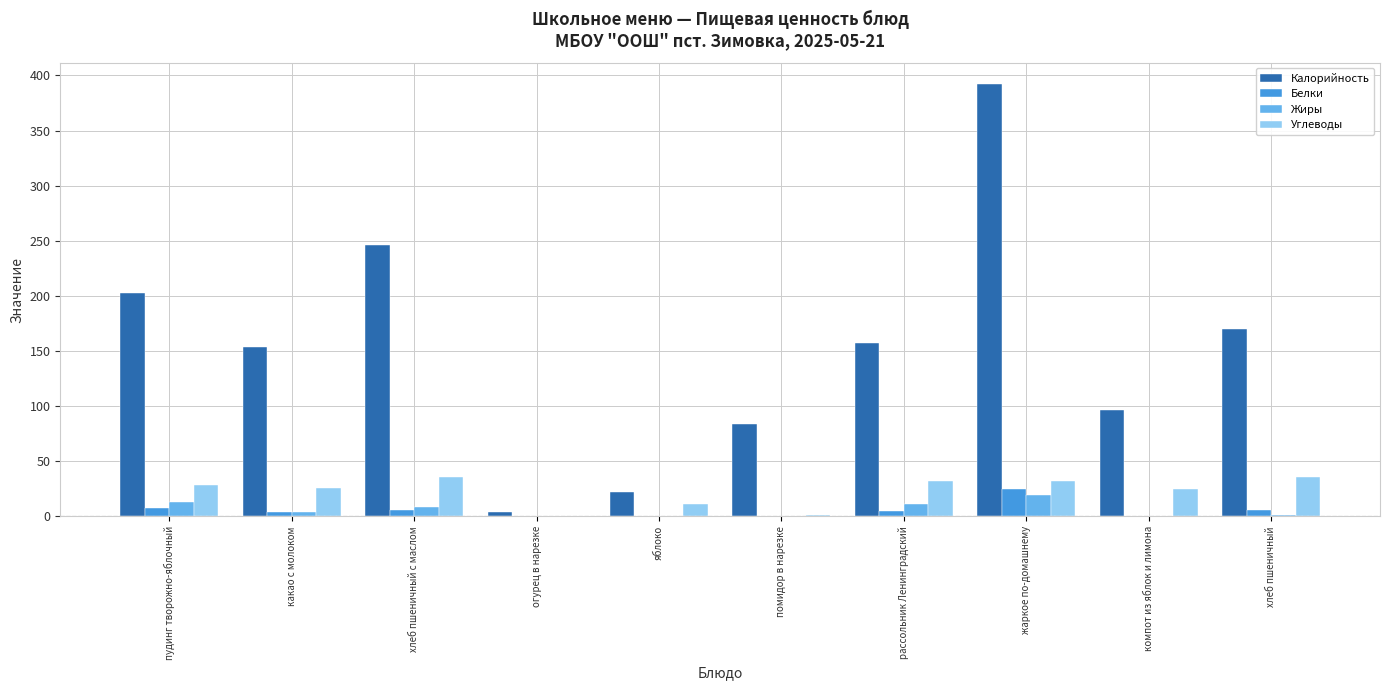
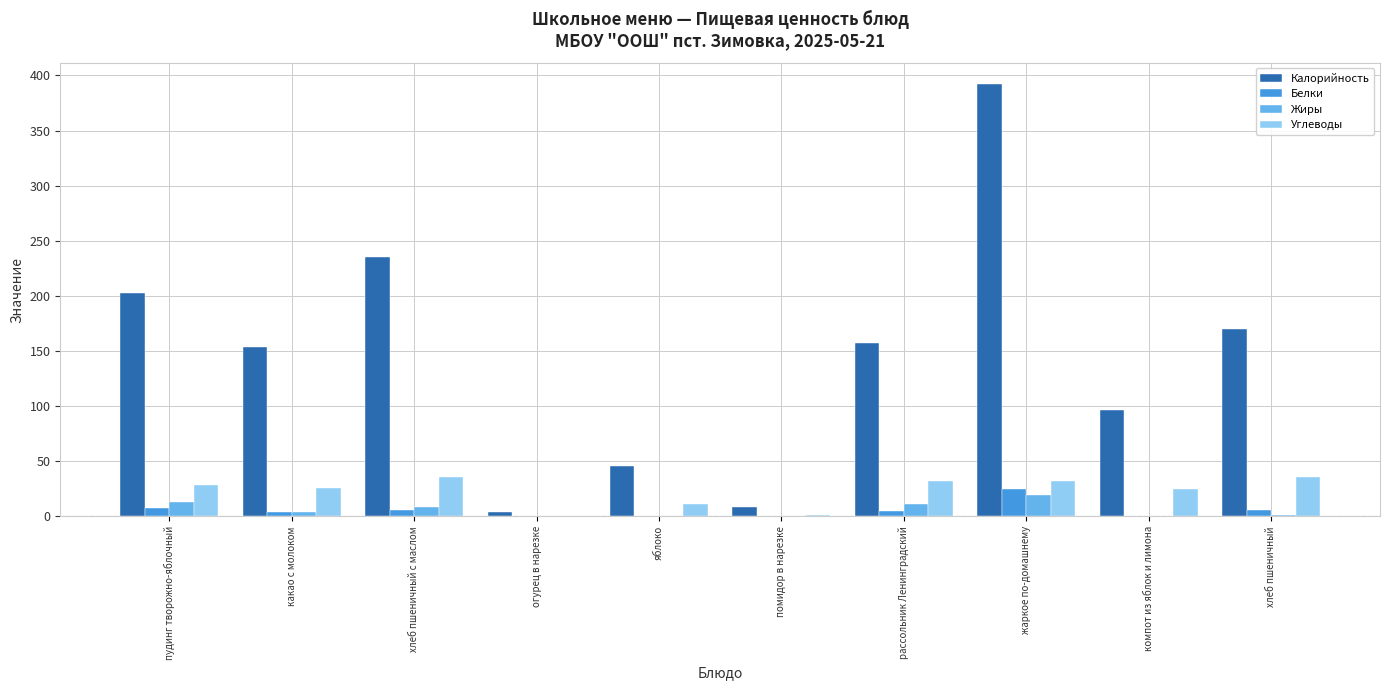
Калорийность, хлеб пшеничный с маслом: 246 -> 236
Калорийность, яблоко: 22 -> 46
Калорийность, помидор в нарезке: 84 -> 8
